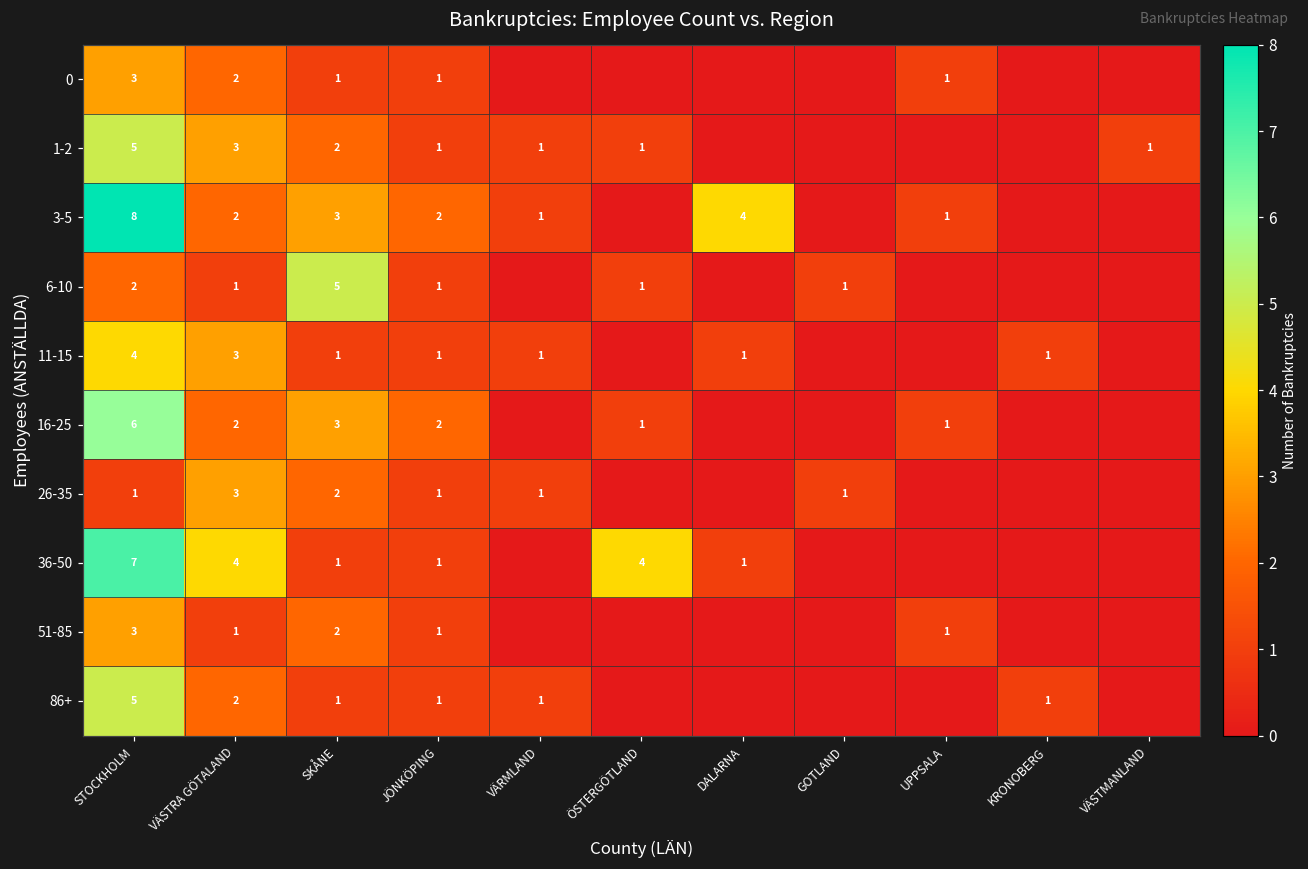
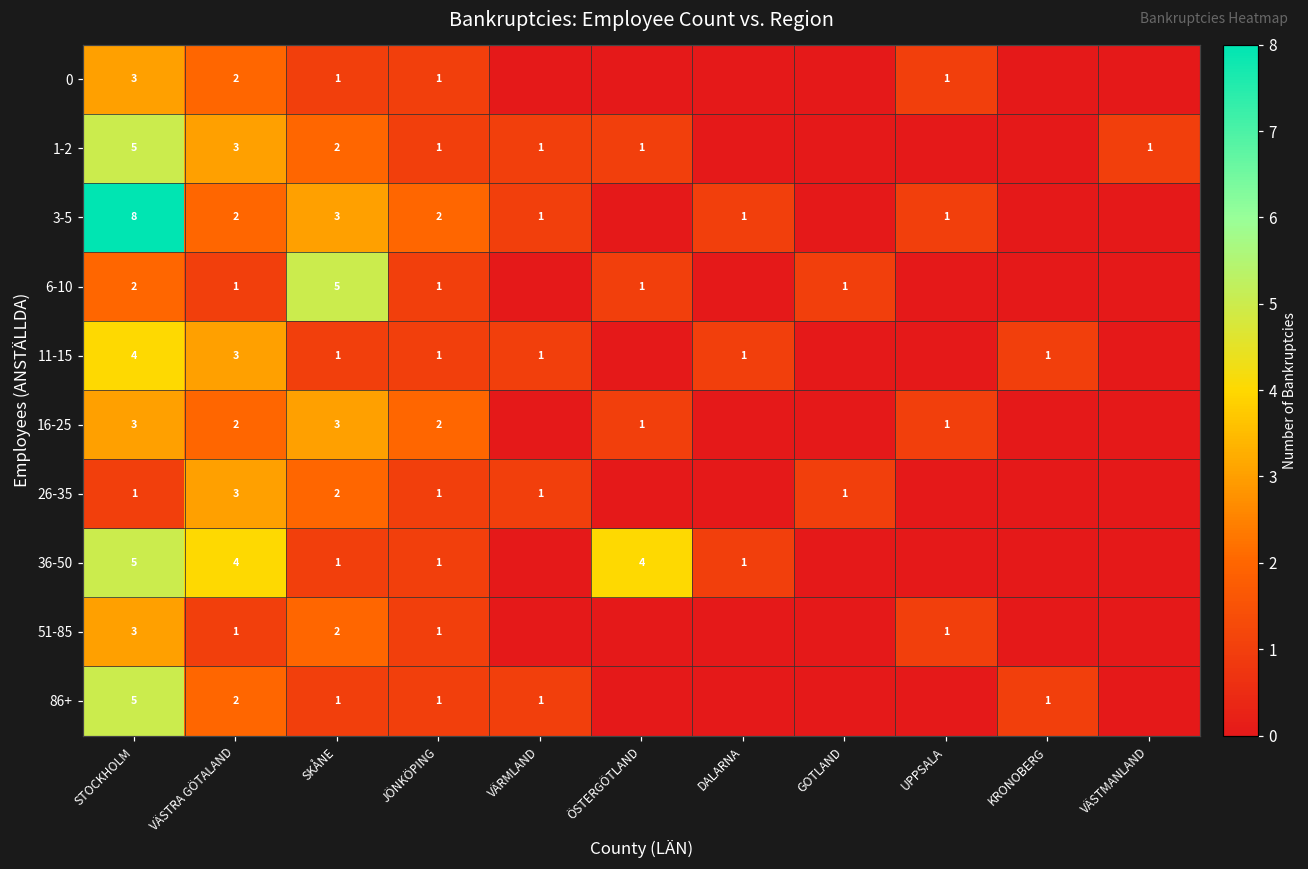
3-5, DALARNA: 4 -> 1
16-25, STOCKHOLM: 6 -> 3
36-50, STOCKHOLM: 7 -> 5
